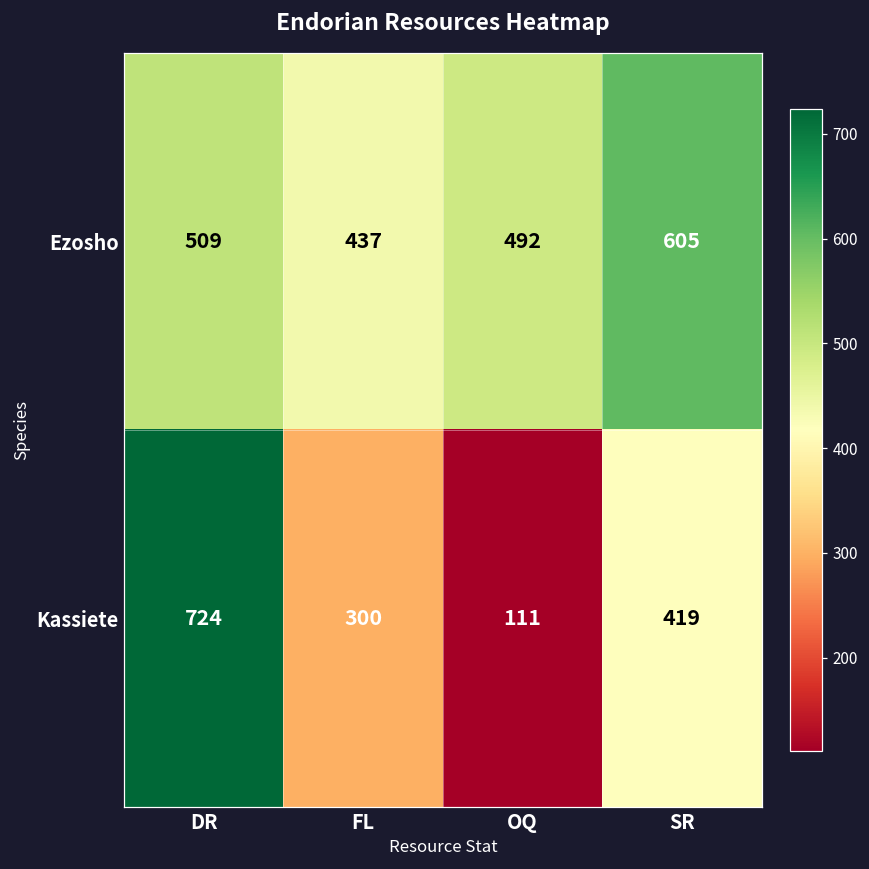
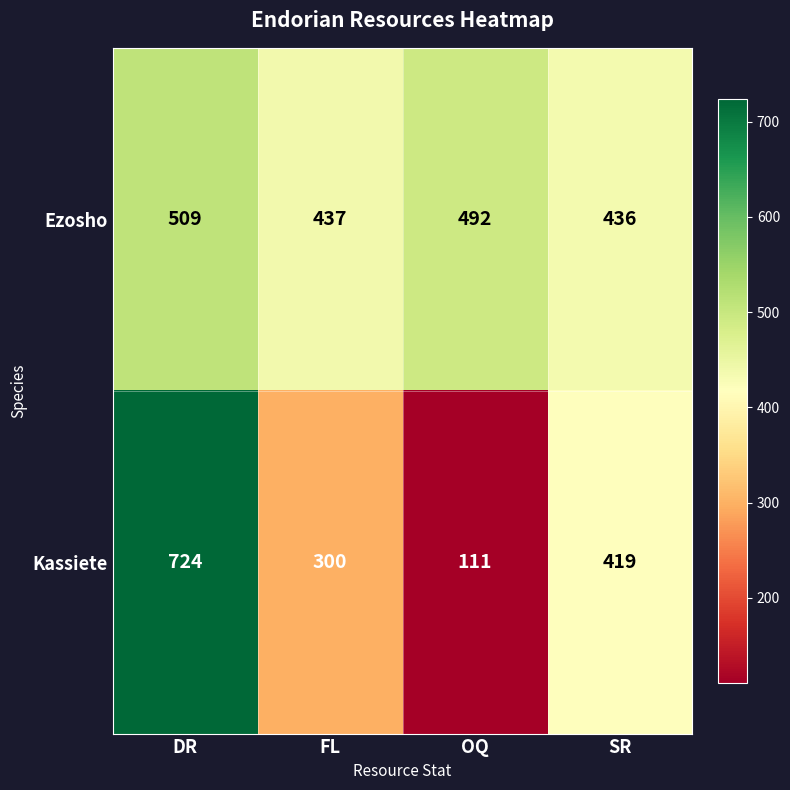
Ezosho, SR: 605 -> 436
